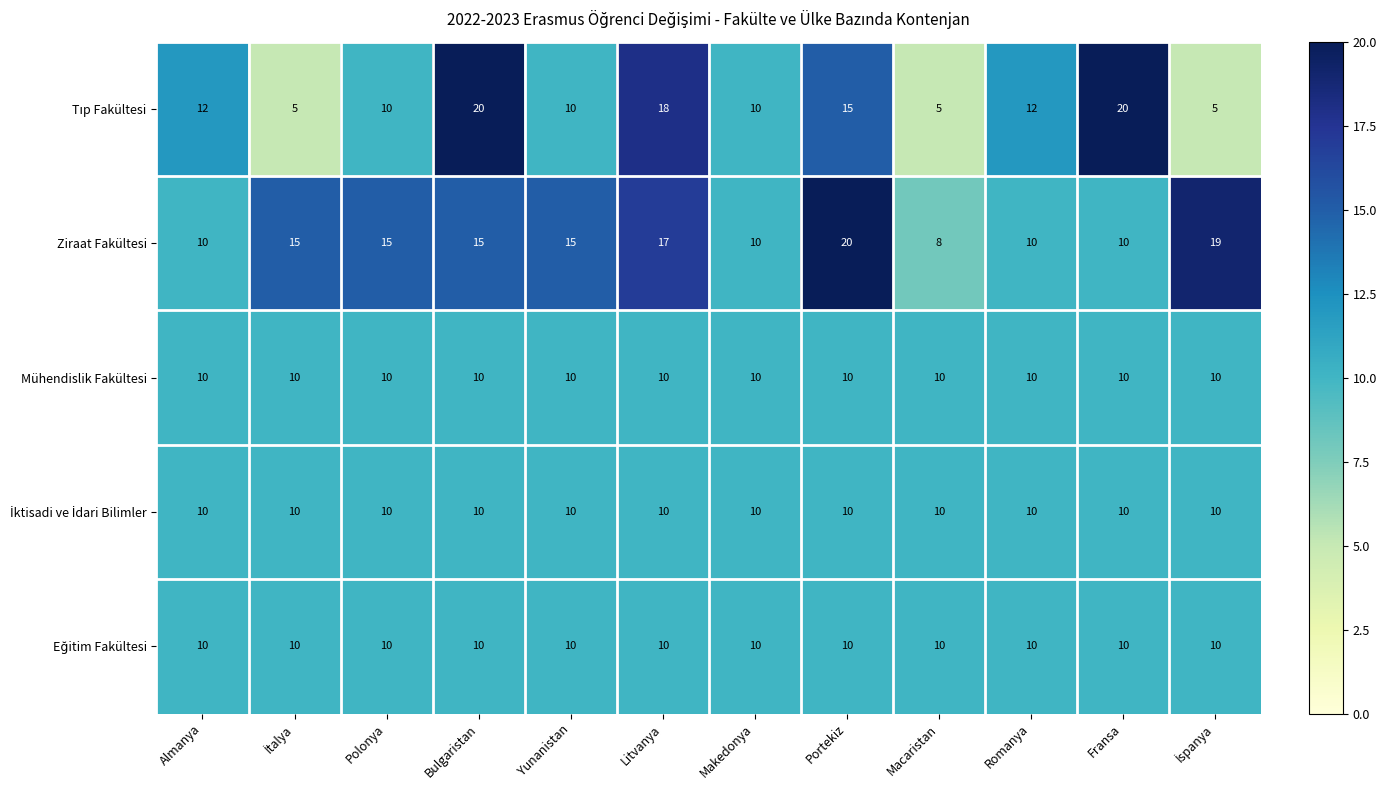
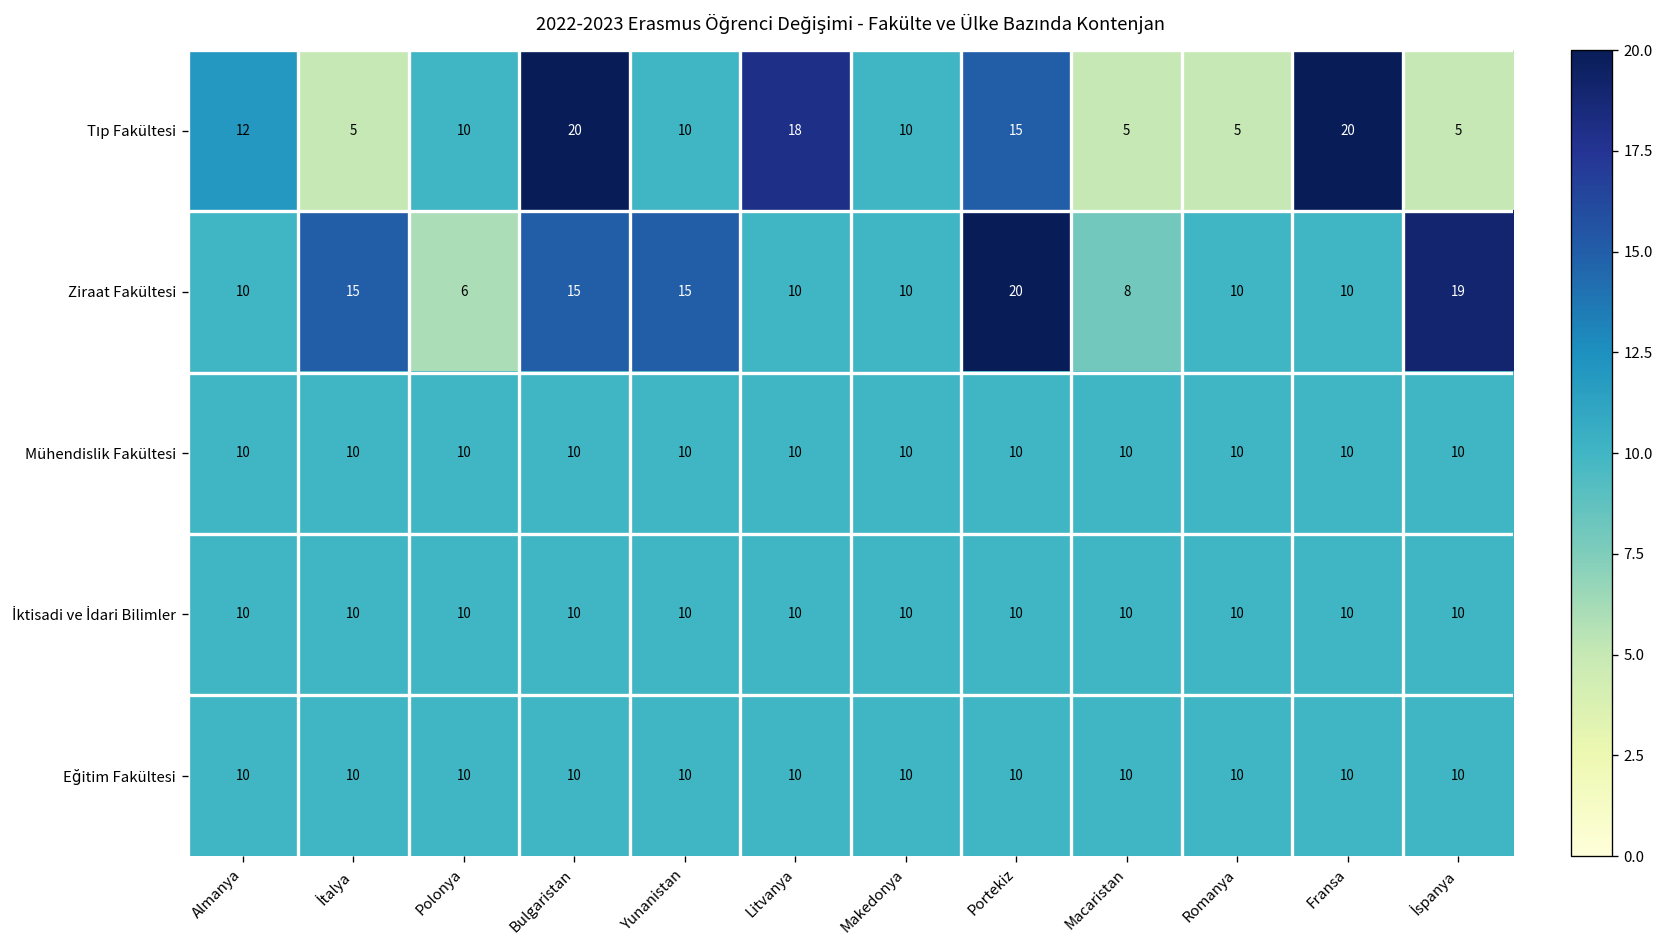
Tıp Fakültesi, Romanya: 12 -> 5
Ziraat Fakültesi, Polonya: 15 -> 6
Ziraat Fakültesi, Litvanya: 17 -> 10
